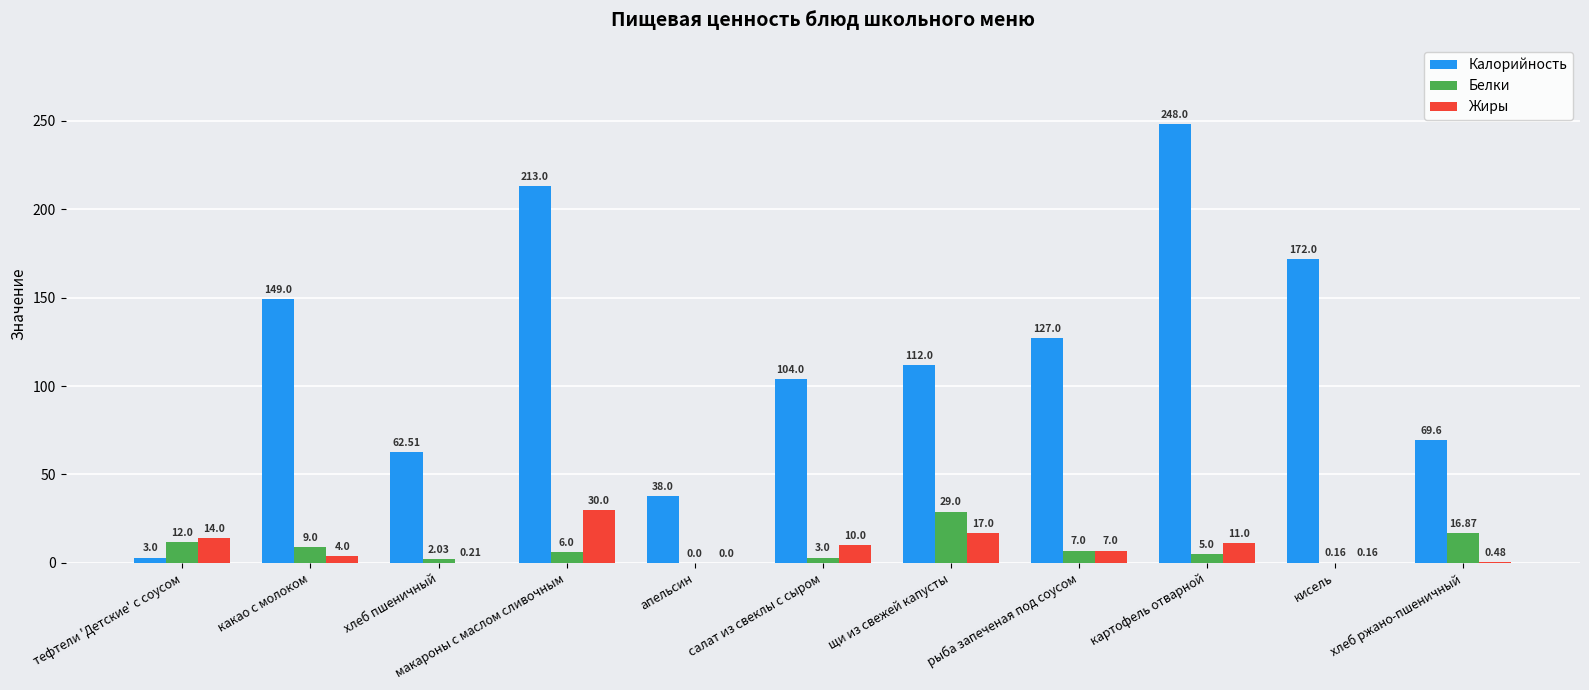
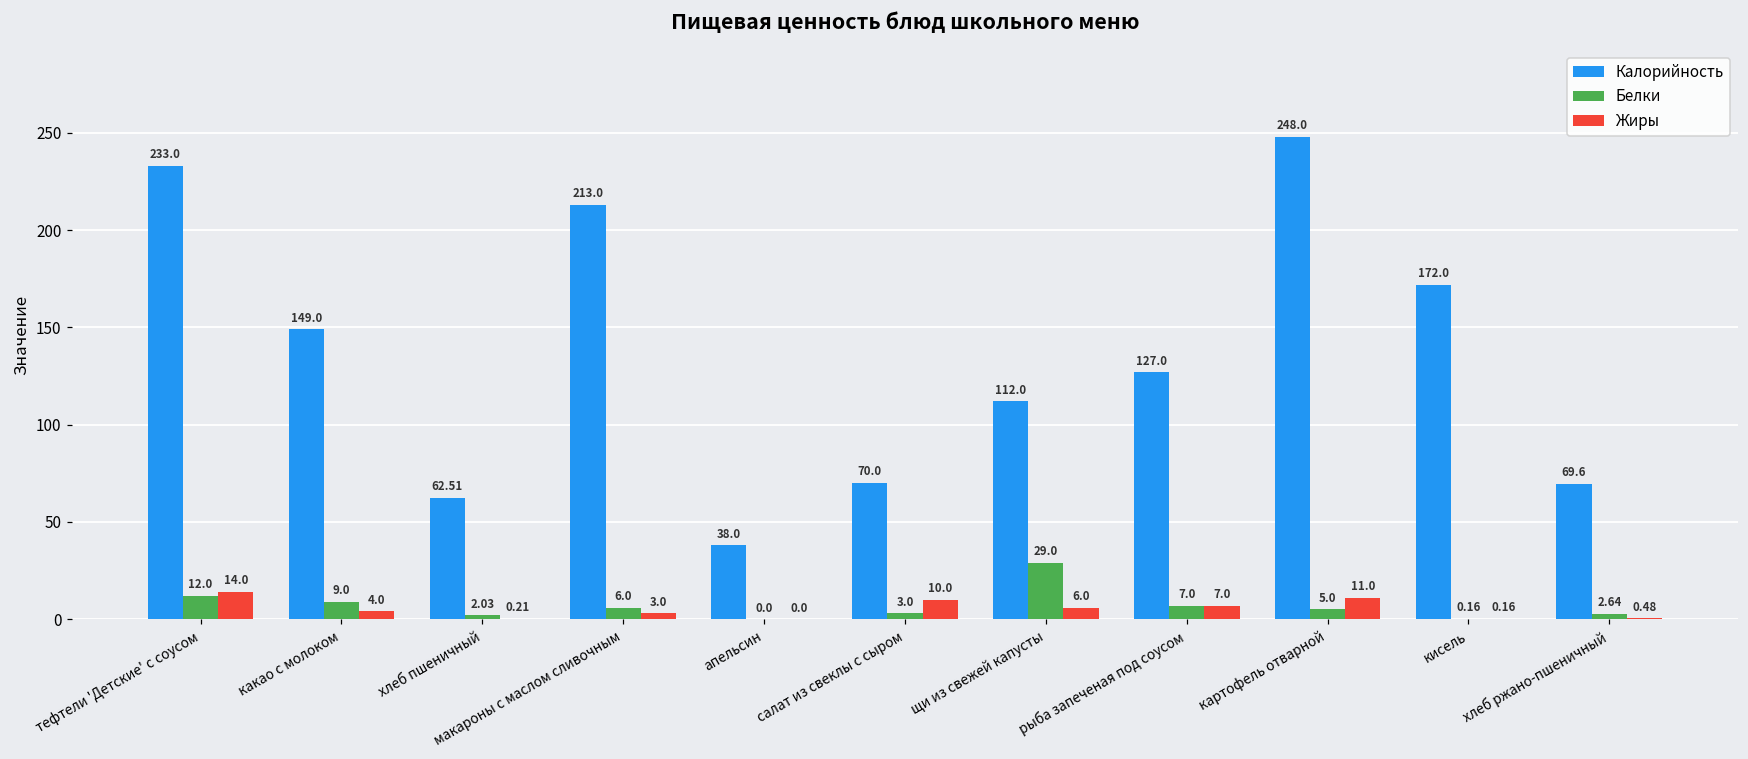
Калорийность, тефтели 'Детские' с соусом: 3.0 -> 233.0
Жиры, макароны с маслом сливочным: 30.0 -> 3.0
Калорийность, салат из свеклы с сыром: 104.0 -> 70.0
Жиры, щи из свежей капусты: 17.0 -> 6.0
Белки, хлеб ржано-пшеничный: 16.87 -> 2.64
